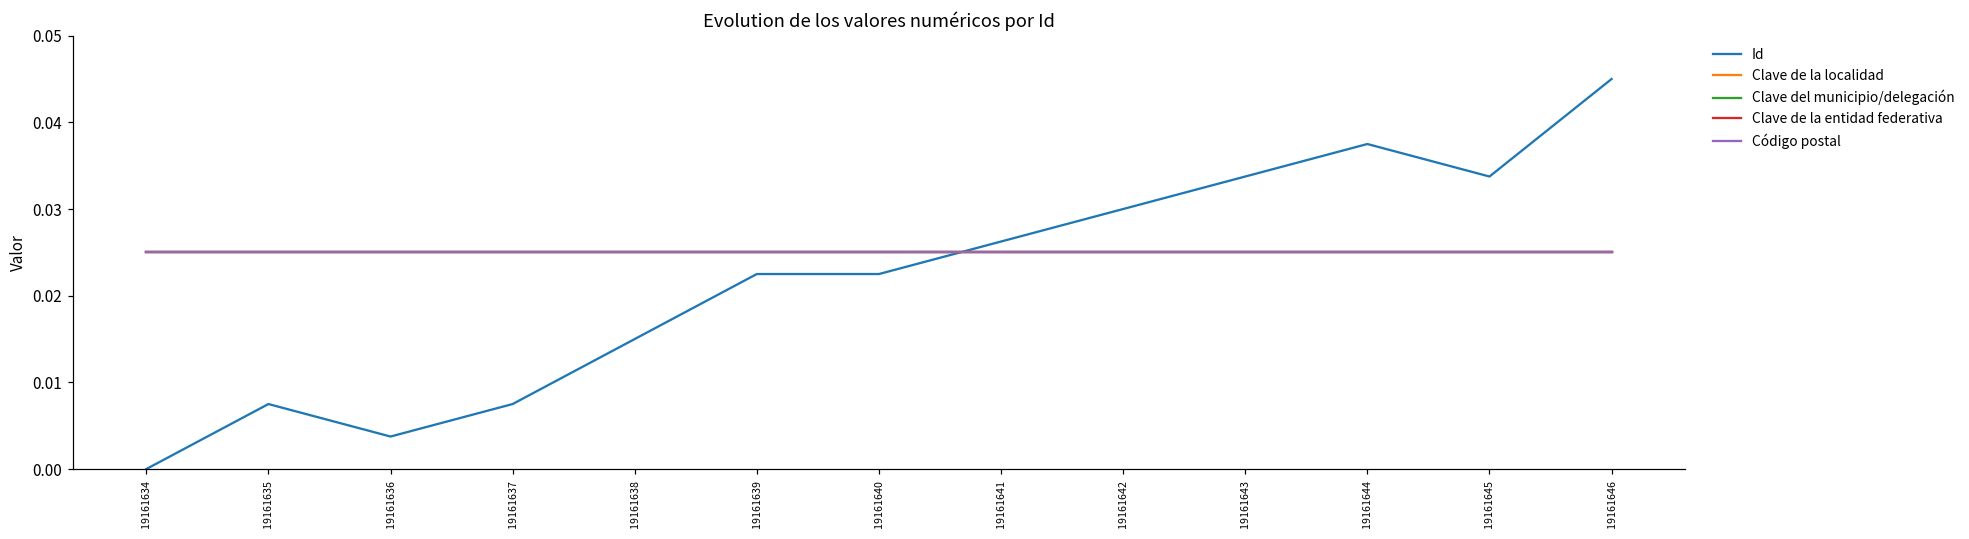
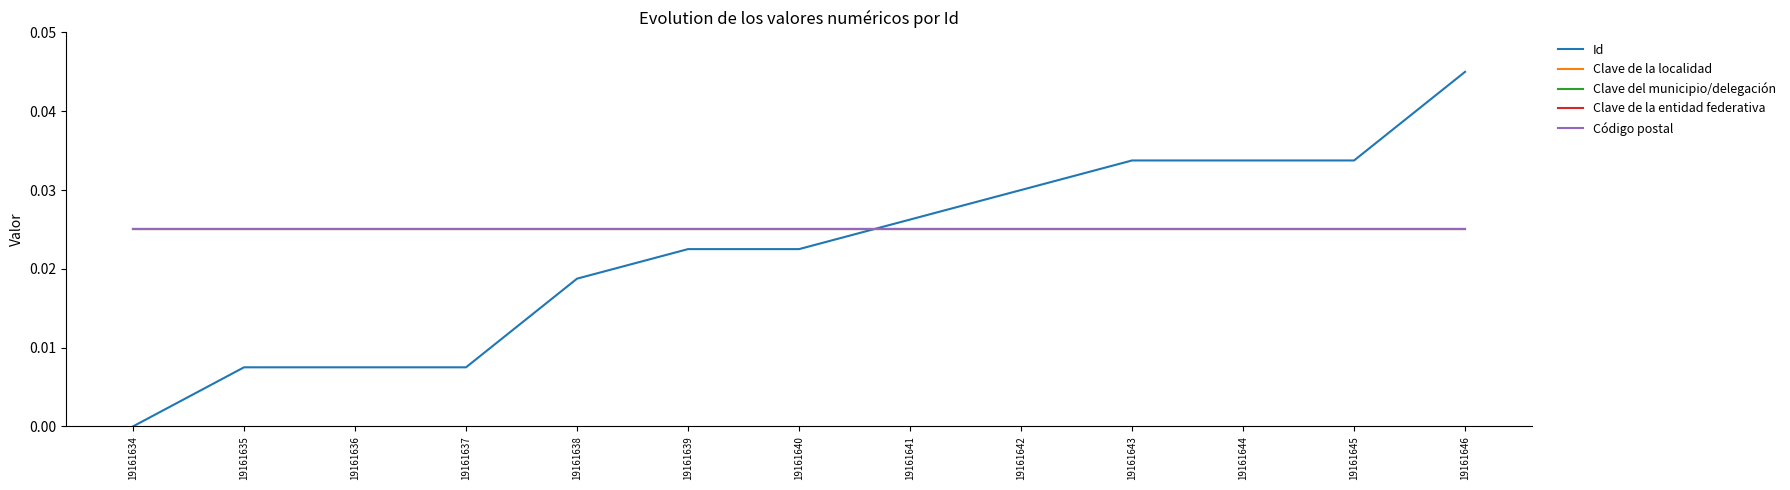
Id, 19161636: 0.004 -> 0.008
Id, 19161638: 0.015 -> 0.019
Id, 19161644: 0.038 -> 0.034
